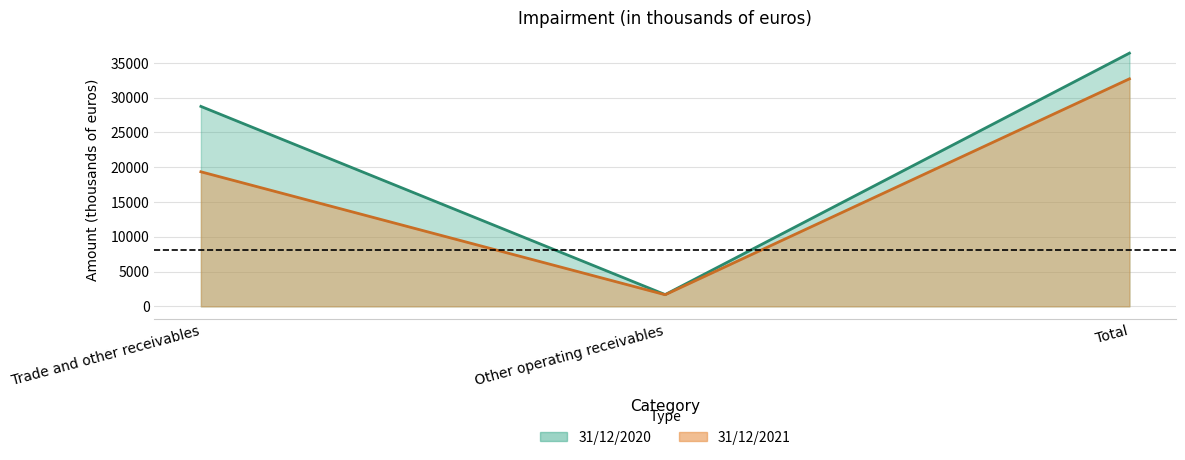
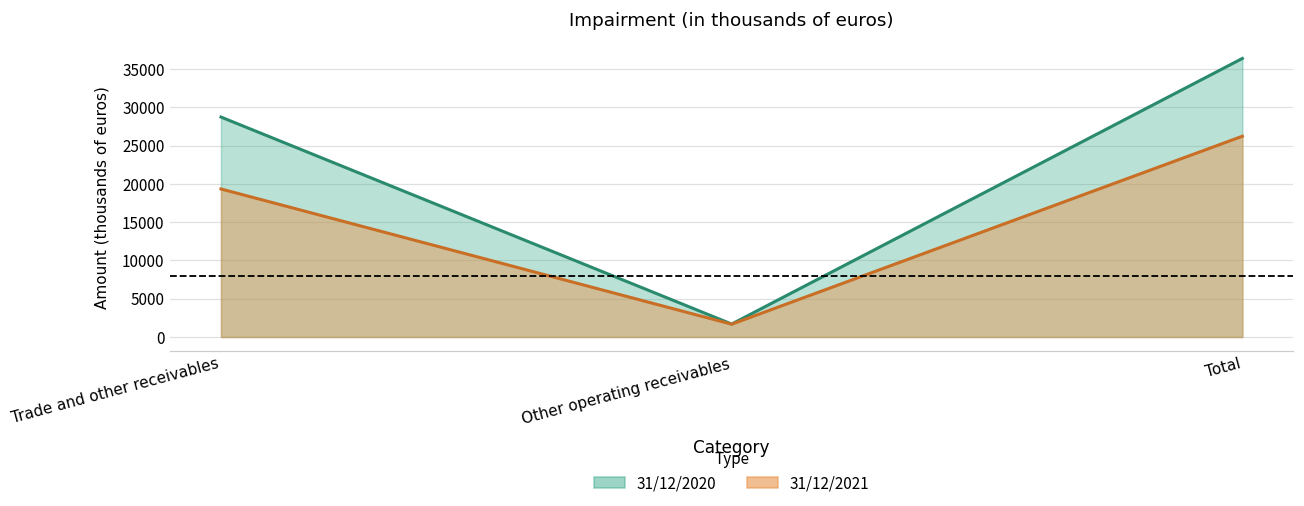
31/12/2021, Total: 33000 -> 26000
